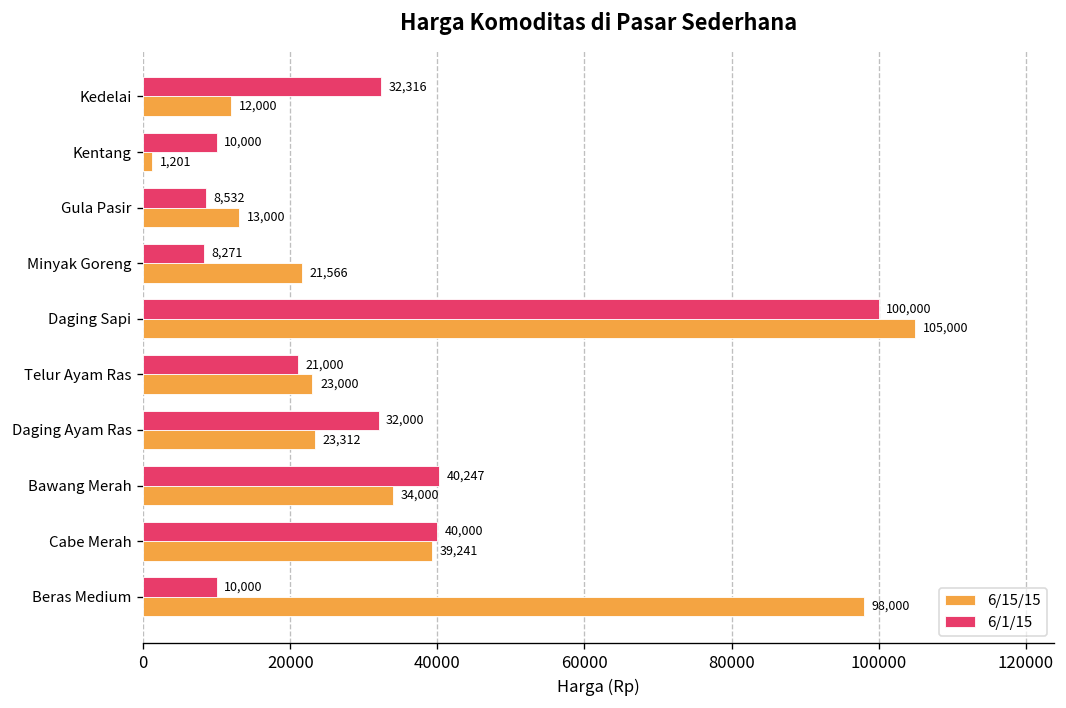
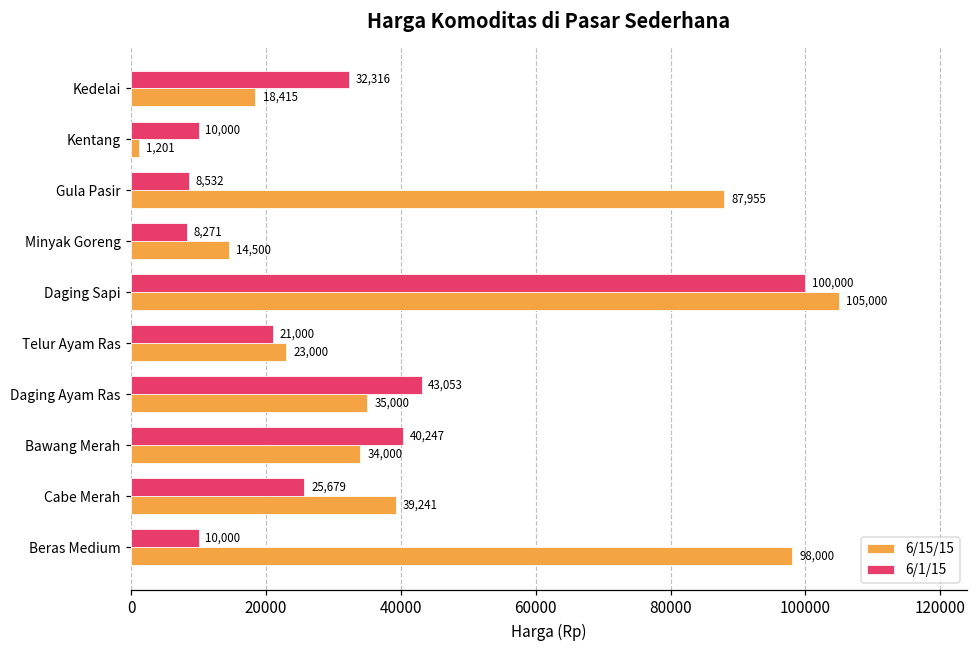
6/15/15, Kedelai: 12,000 -> 18,415
6/15/15, Gula Pasir: 13,000 -> 87,955
6/15/15, Minyak Goreng: 21,566 -> 14,500
6/1/15, Daging Ayam Ras: 32,000 -> 43,053
6/15/15, Daging Ayam Ras: 23,312 -> 35,000
6/1/15, Cabe Merah: 40,000 -> 25,679
